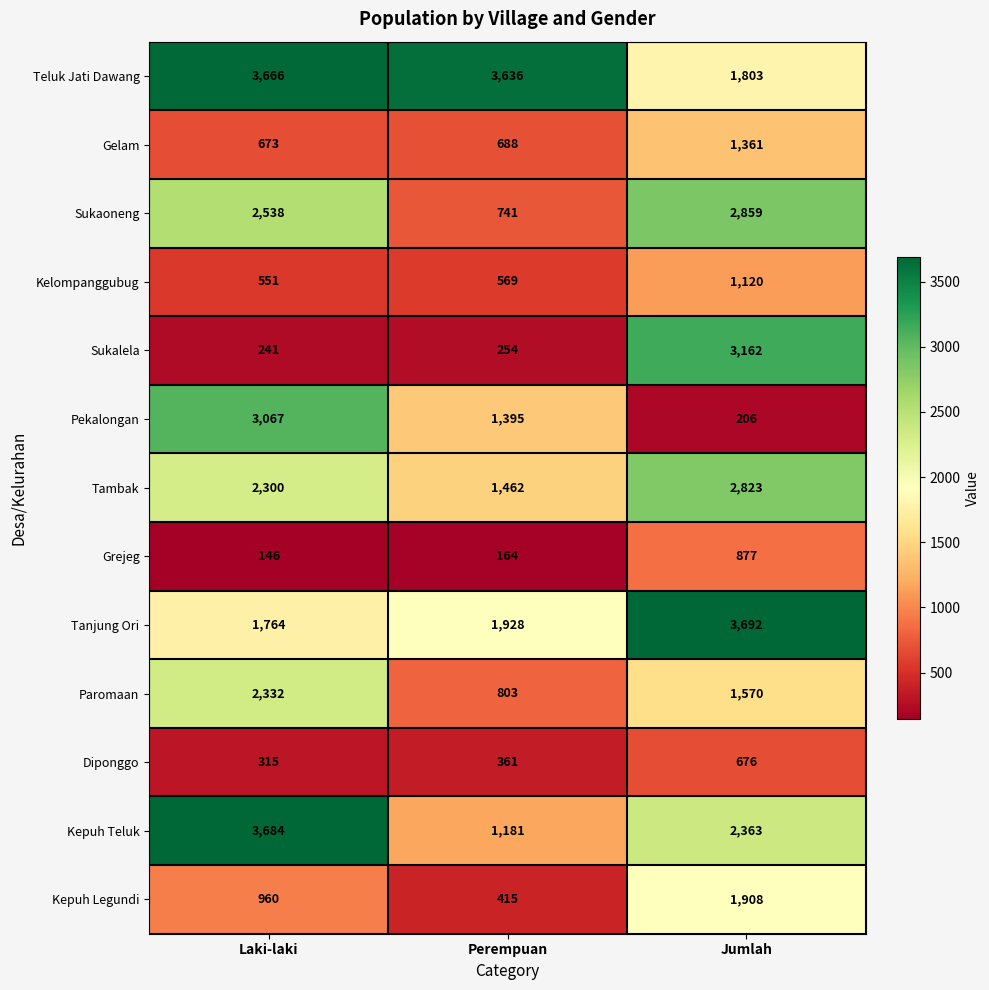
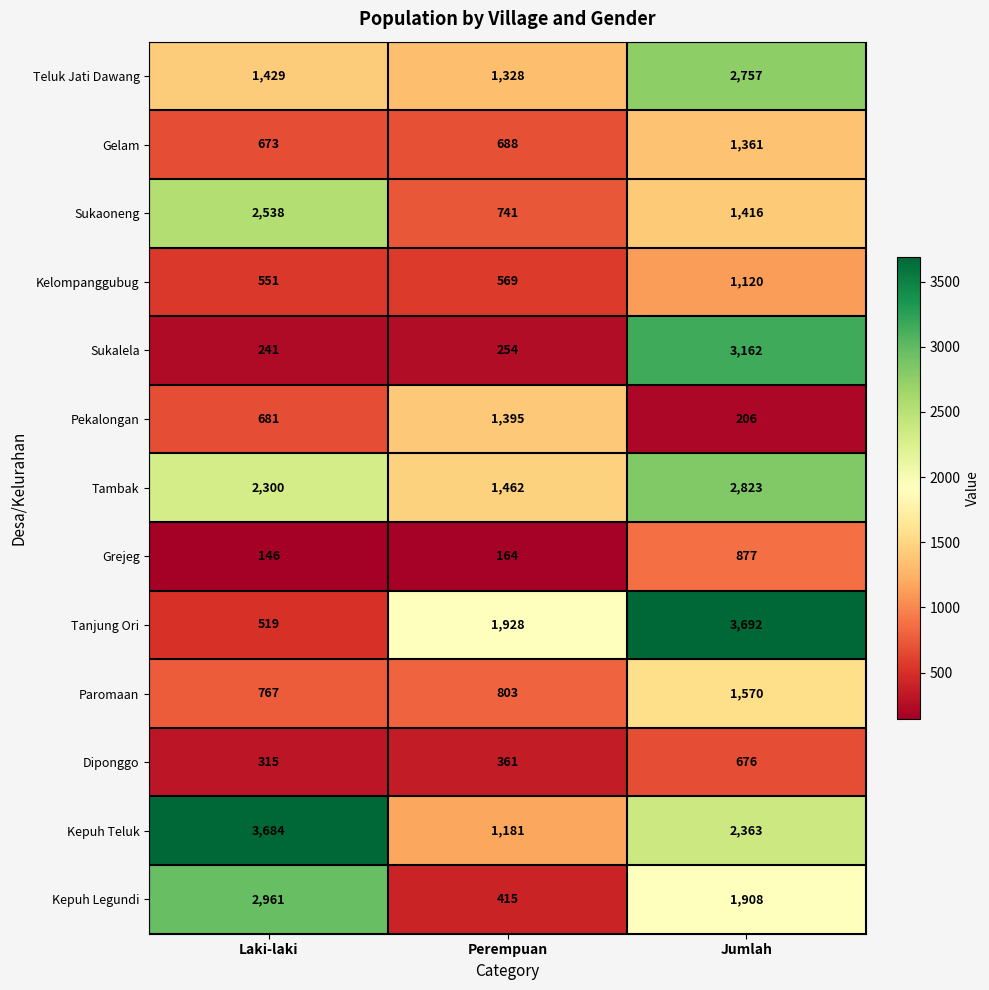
Teluk Jati Dawang, Laki-laki: 3,666 -> 1,429
Teluk Jati Dawang, Perempuan: 3,636 -> 1,328
Teluk Jati Dawang, Jumlah: 1,803 -> 2,757
Sukaoneng, Jumlah: 2,859 -> 1,416
Pekalongan, Laki-laki: 3,067 -> 681
Tanjung Ori, Laki-laki: 1,764 -> 519
Paromaan, Laki-laki: 2,332 -> 767
Kepuh Legundi, Laki-laki: 960 -> 2,961
